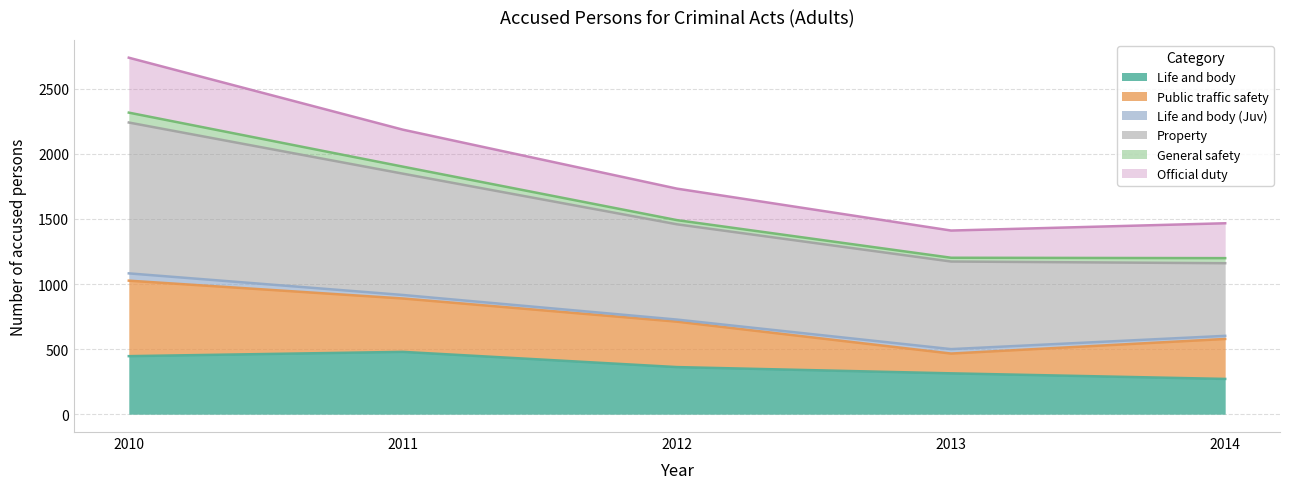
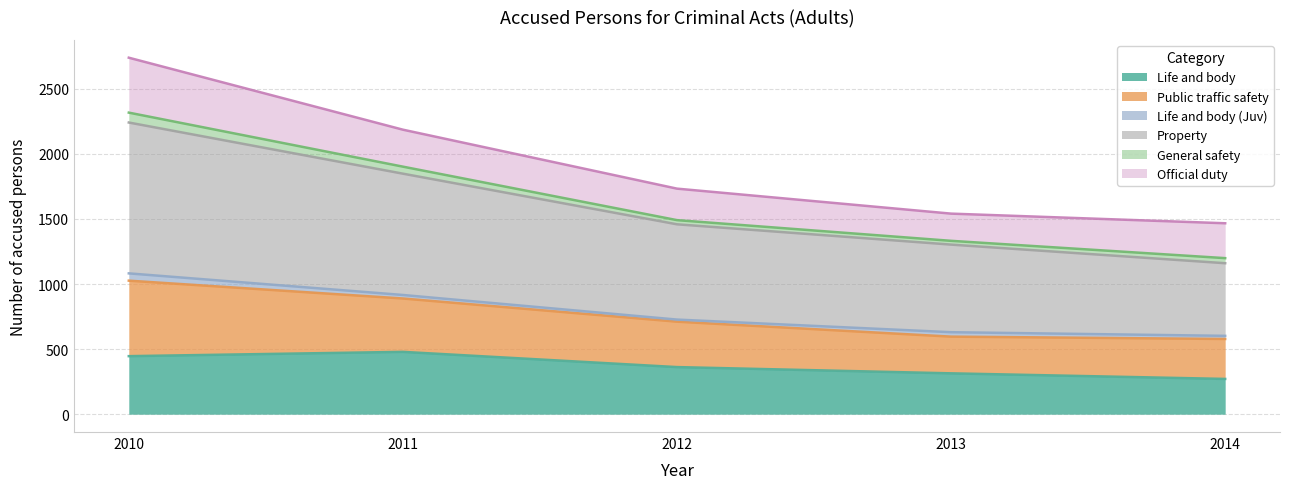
Public traffic safety, 2013: 150 -> 280
